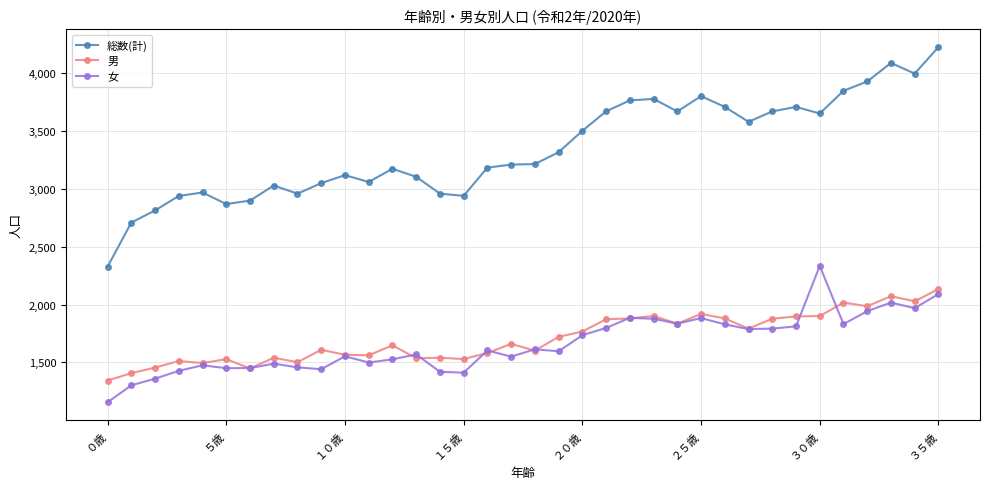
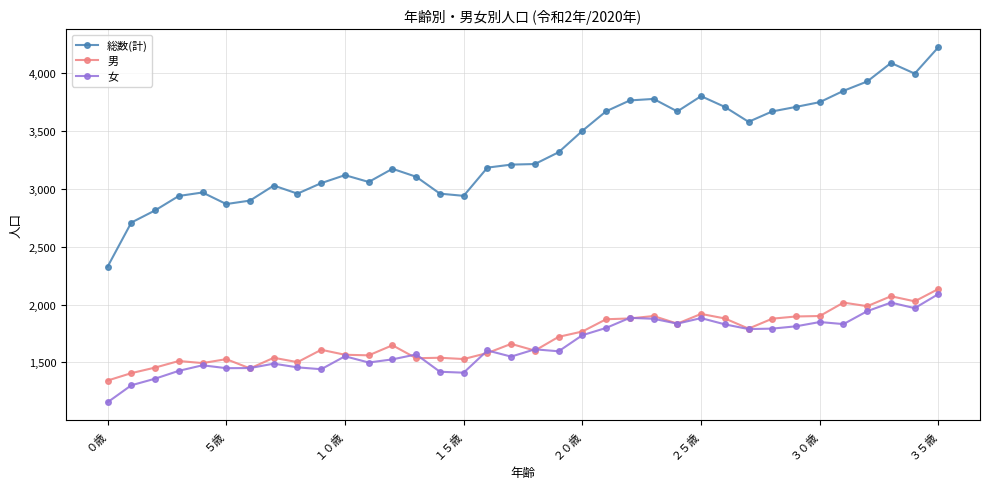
総数(計), ３０歳: 3,650 -> 3,750
女, ３０歳: 2,330 -> 1,850
